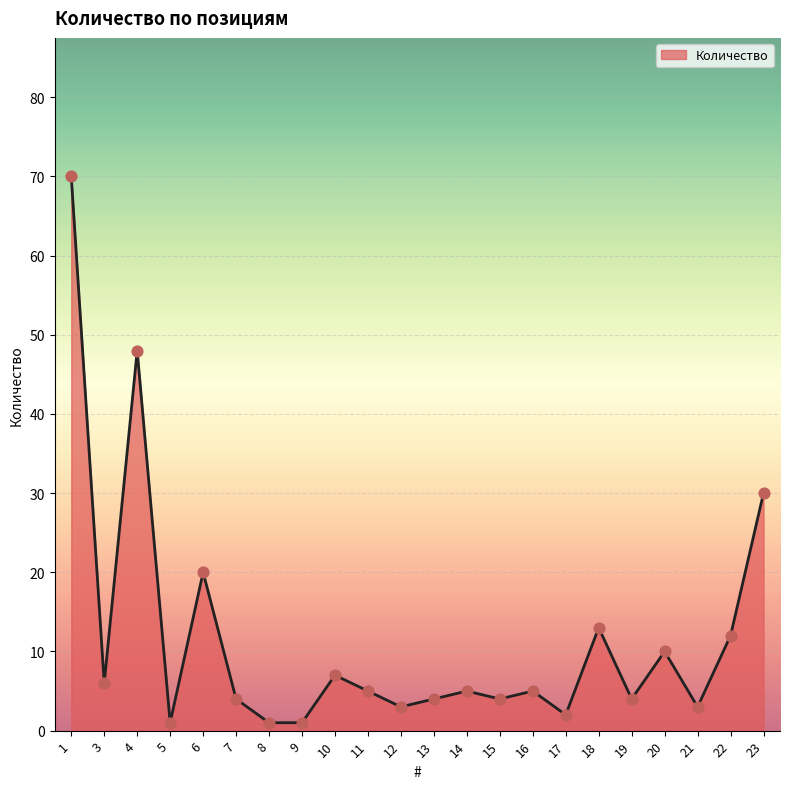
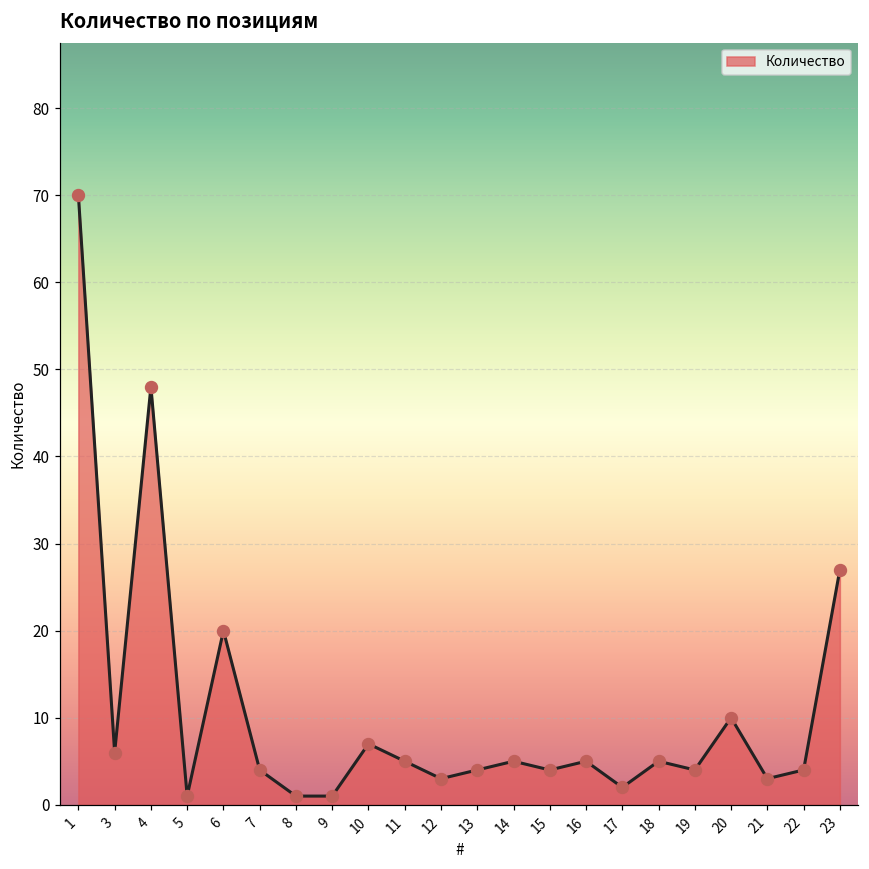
18: 13 -> 5
22: 12 -> 4
23: 30 -> 27
